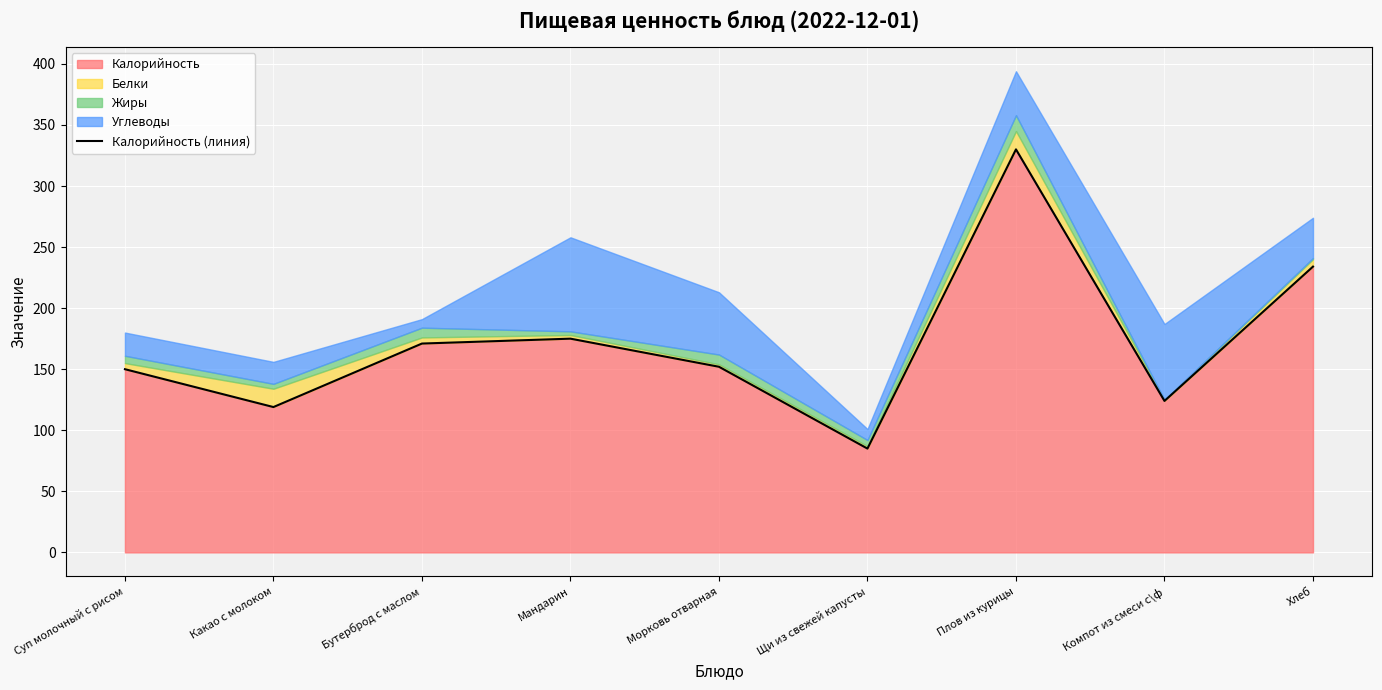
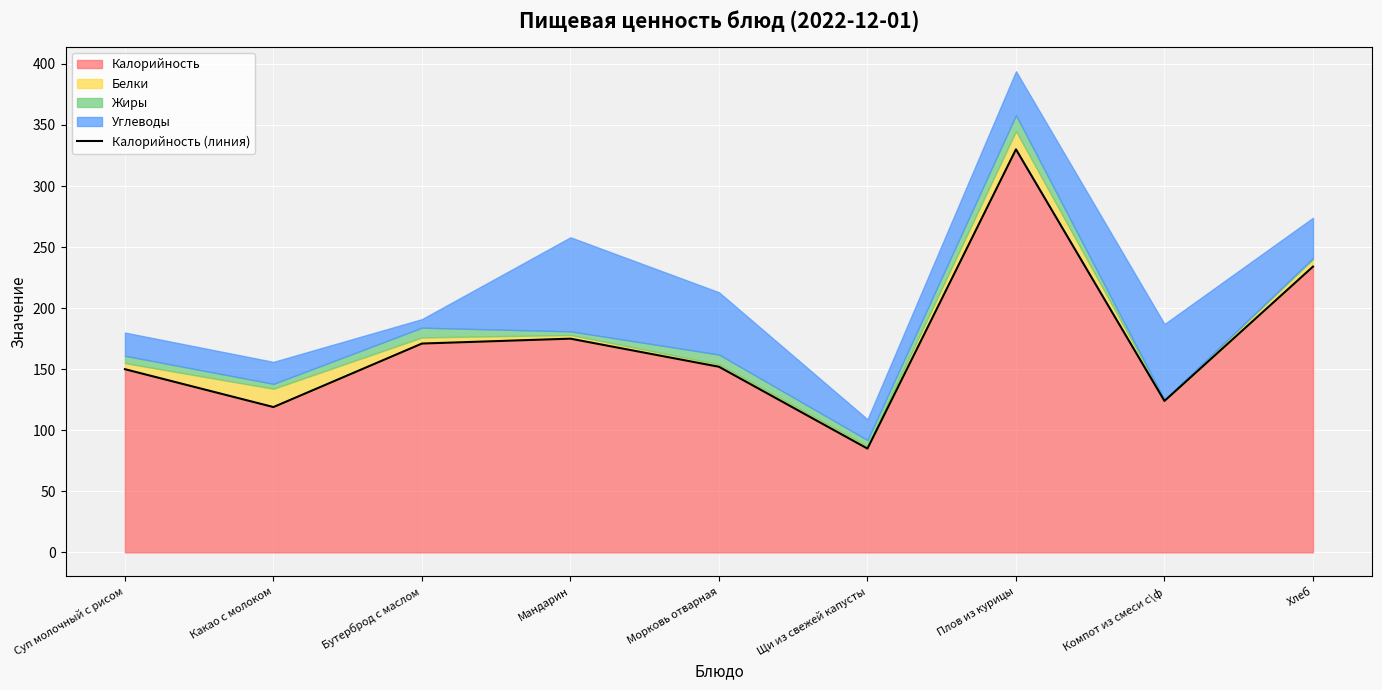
Углеводы, Щи из свежей капусты: 9 -> 17
